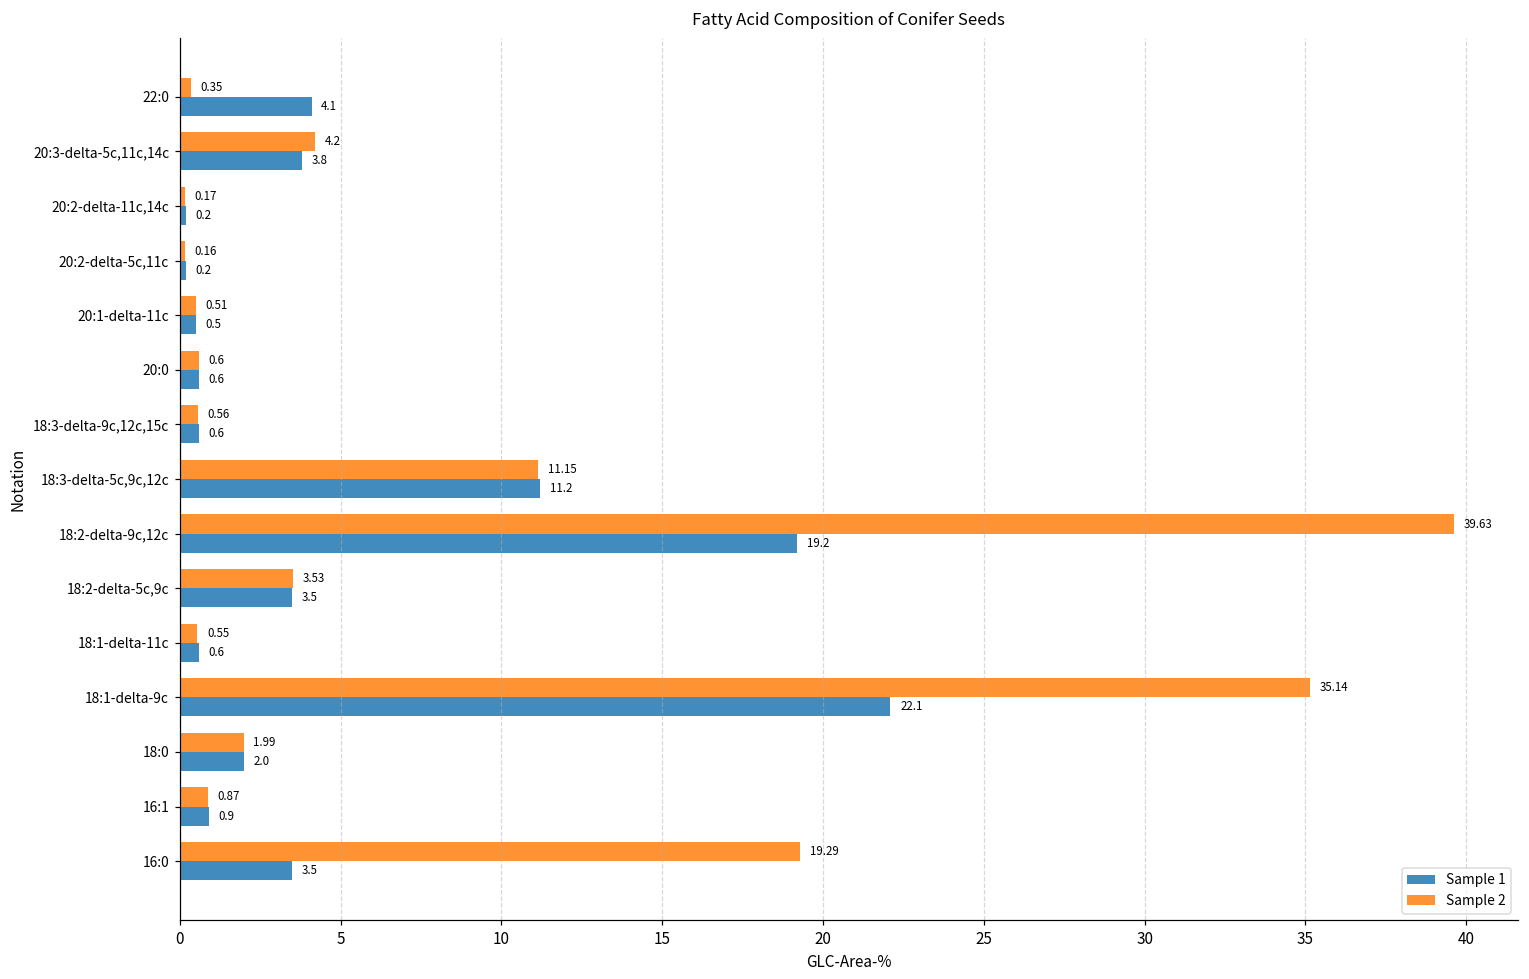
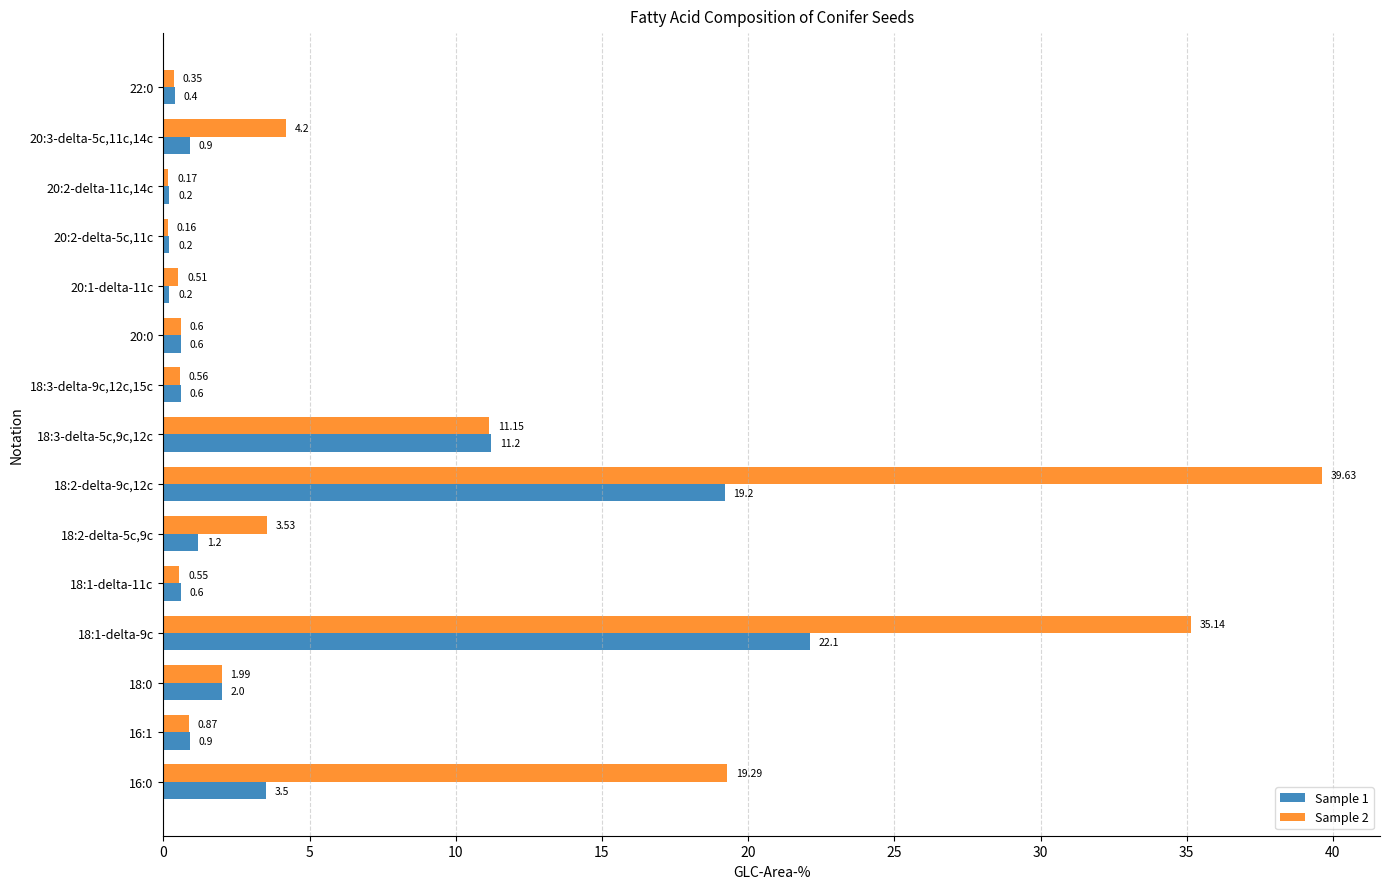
Sample 1, 22:0: 4.1 -> 0.4
Sample 1, 20:3-delta-5c,11c,14c: 3.8 -> 0.9
Sample 1, 20:1-delta-11c: 0.5 -> 0.2
Sample 1, 18:2-delta-5c,9c: 3.5 -> 1.2
